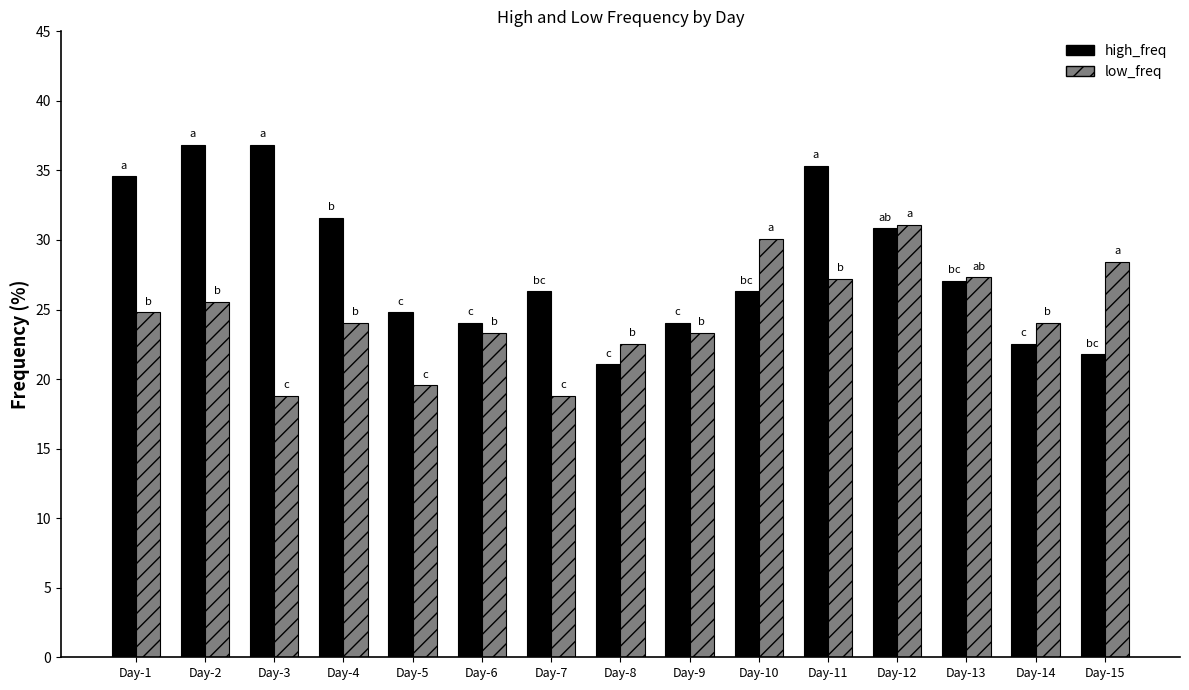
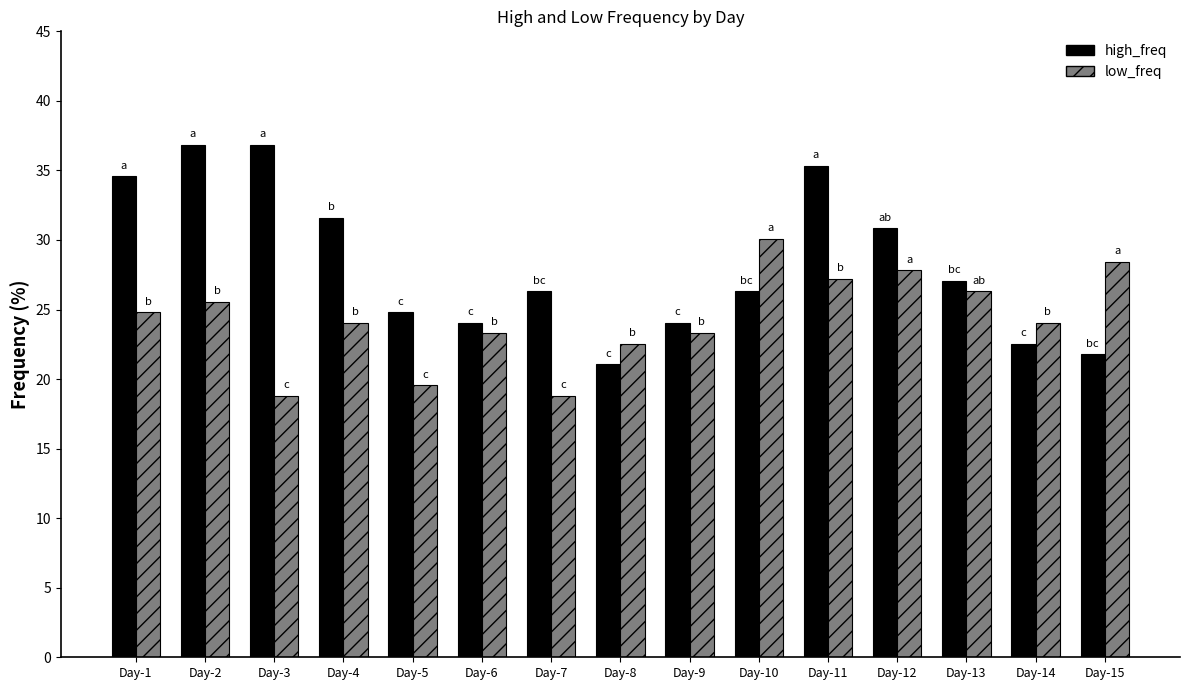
low_freq, Day-12: 31.1 -> 27.8
low_freq, Day-13: 27.3 -> 26.3
